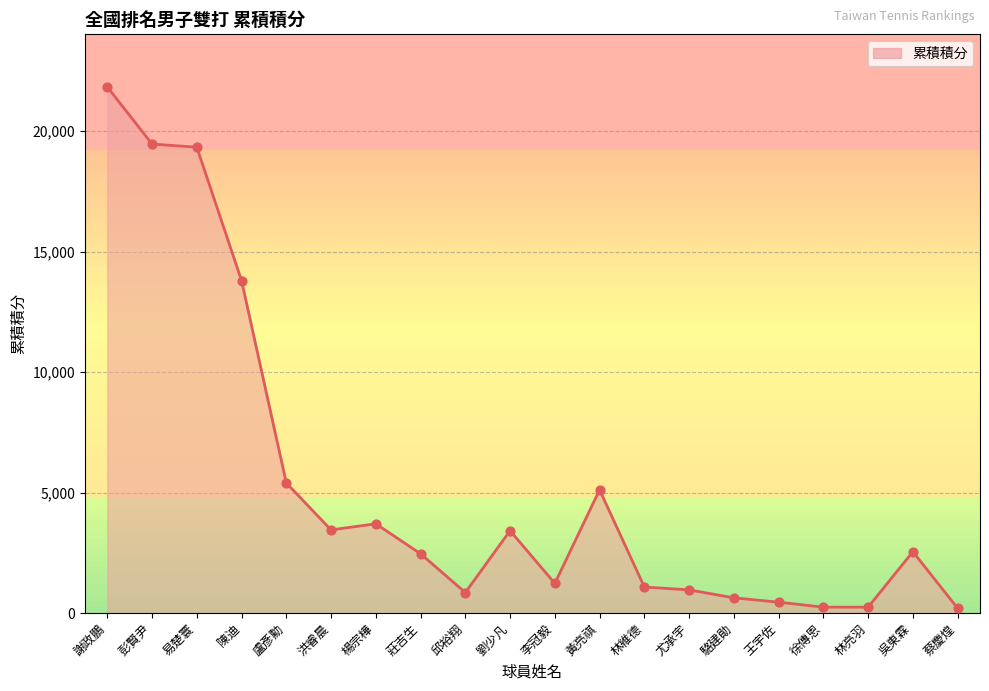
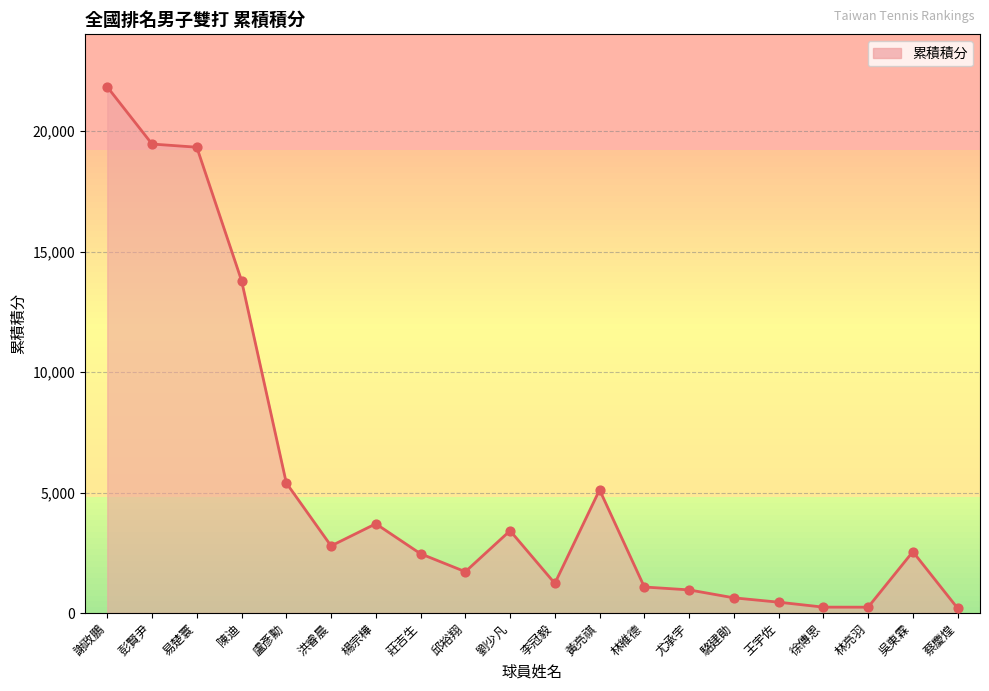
洪睿晨: 3,500 -> 2,800
邱裕翔: 800 -> 1,700
